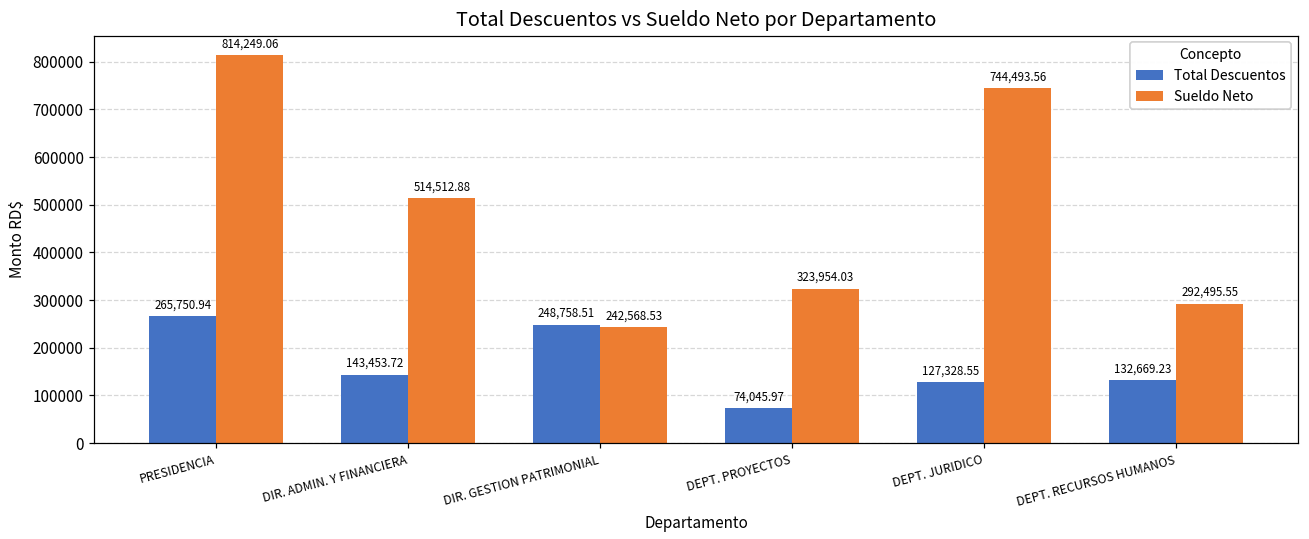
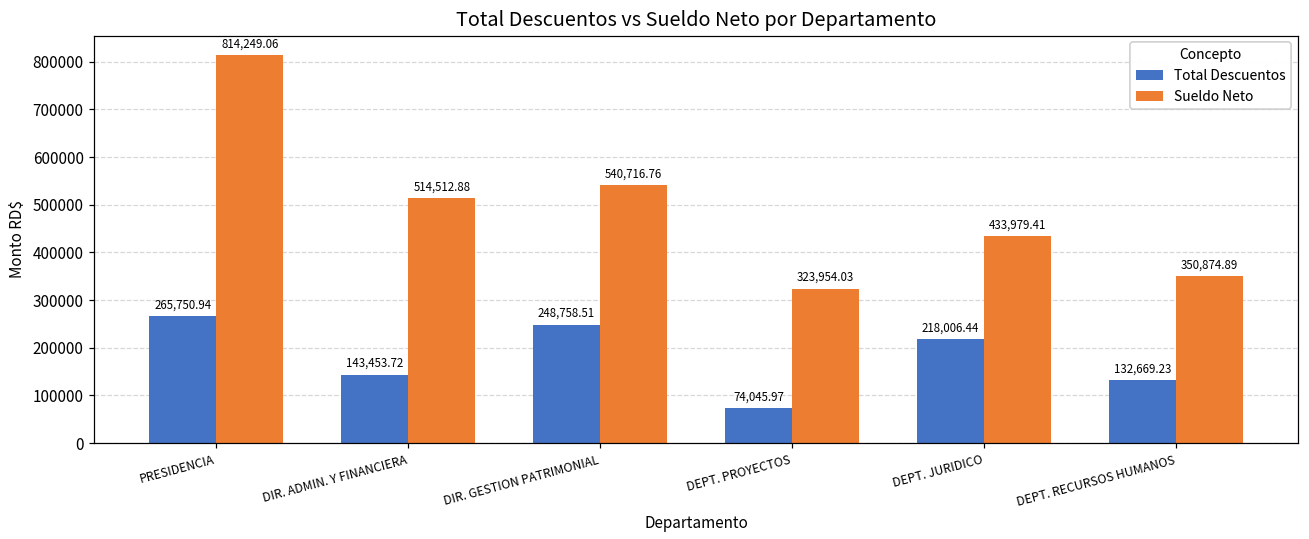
Sueldo Neto, DIR. GESTION PATRIMONIAL: 242,568.53 -> 540,716.76
Total Descuentos, DEPT. JURIDICO: 127,328.55 -> 218,006.44
Sueldo Neto, DEPT. JURIDICO: 744,493.56 -> 433,979.41
Sueldo Neto, DEPT. RECURSOS HUMANOS: 292,495.55 -> 350,874.89
